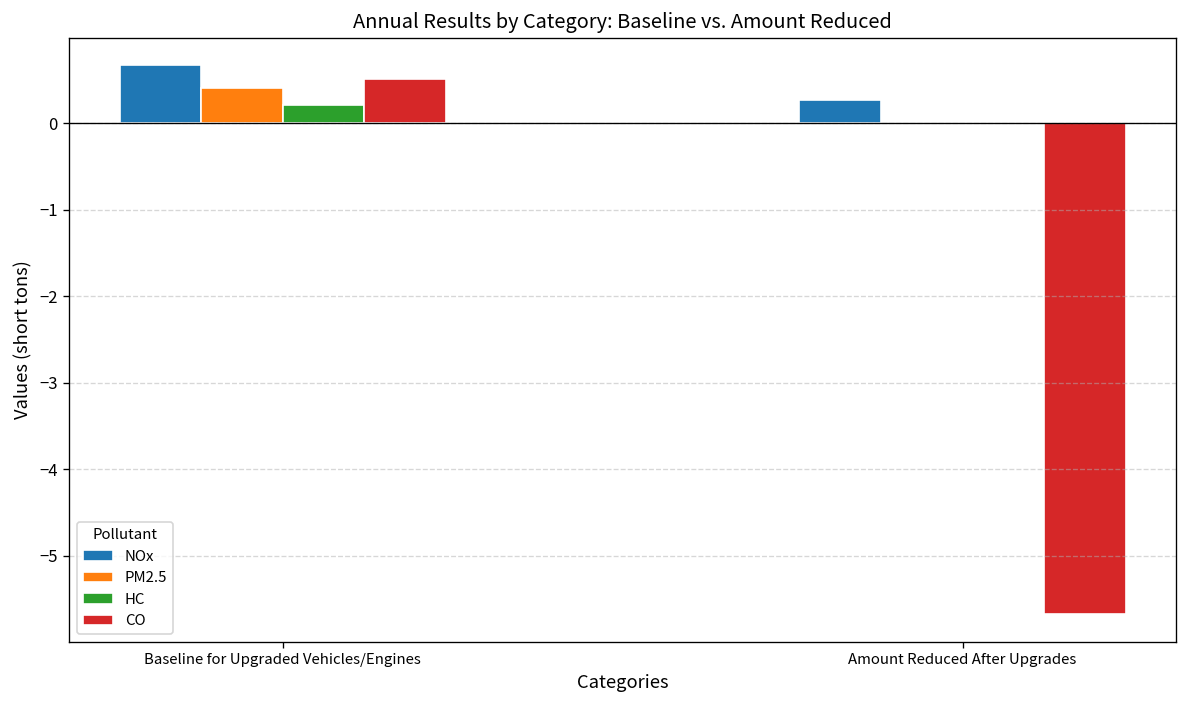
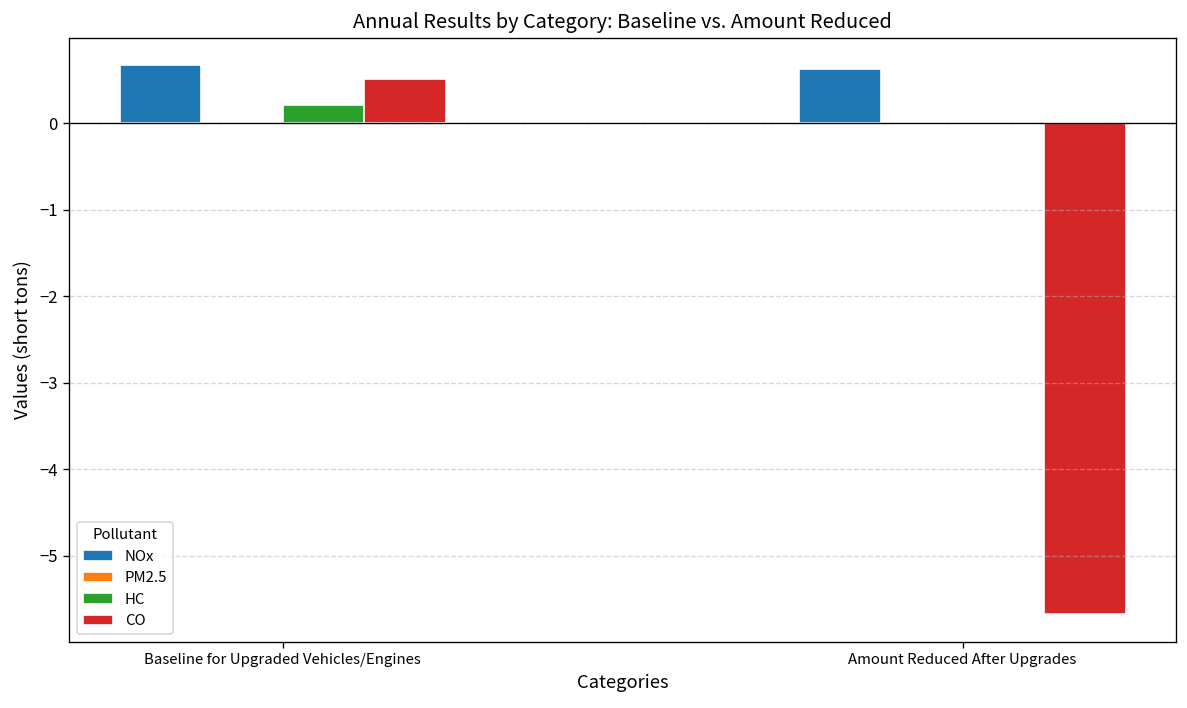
PM2.5, Baseline for Upgraded Vehicles/Engines: 0.4 -> 0.0
NOx, Amount Reduced After Upgrades: 0.3 -> 0.6
